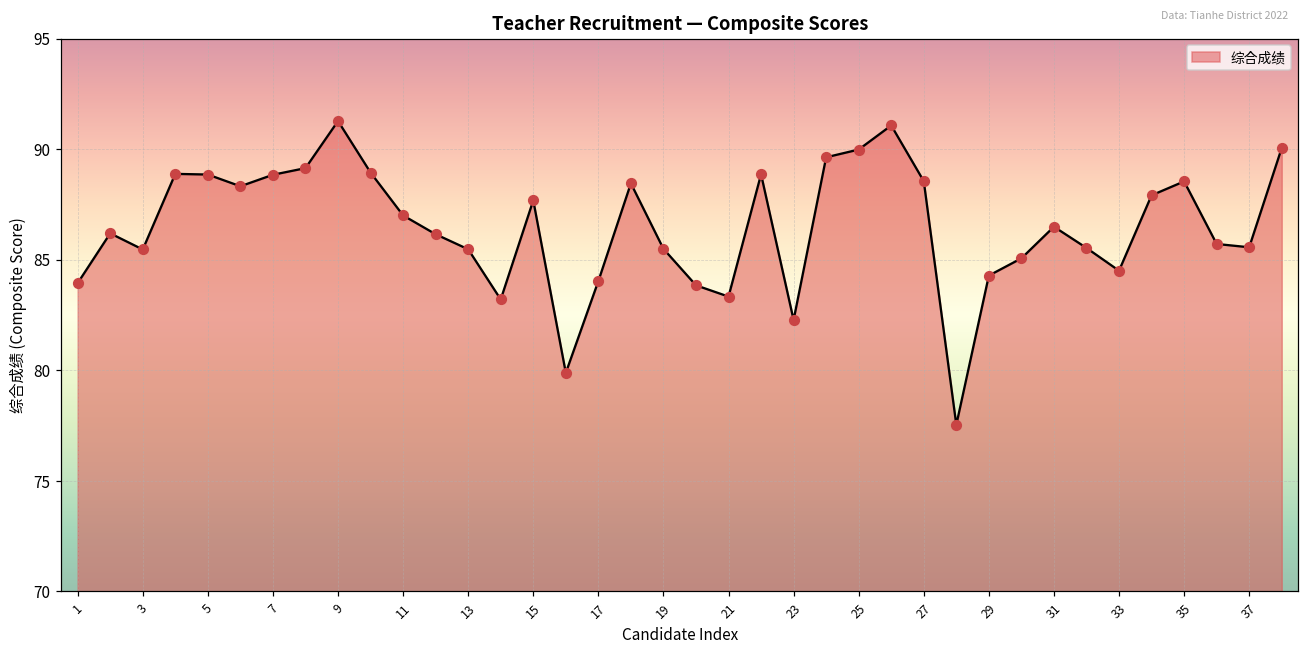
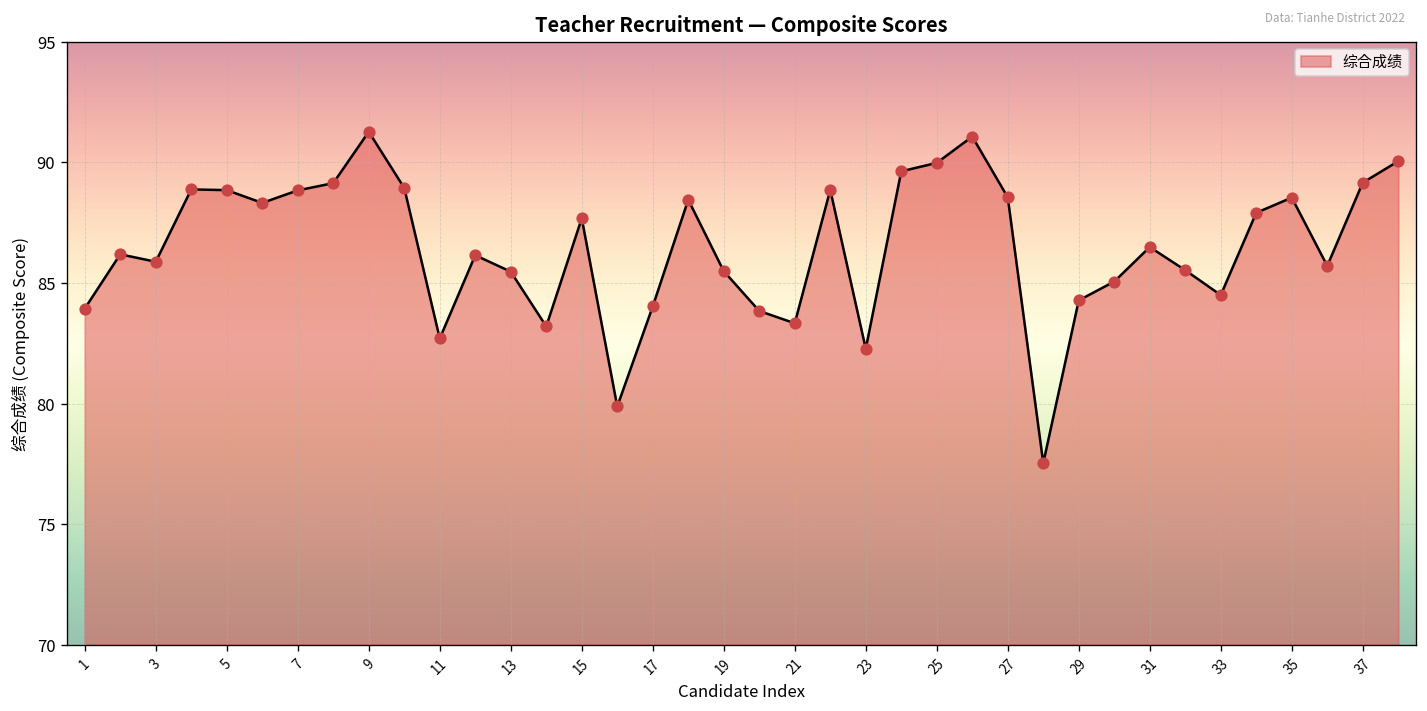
3: 85.5 -> 85.9
11: 87.0 -> 82.7
37: 85.6 -> 89.2
